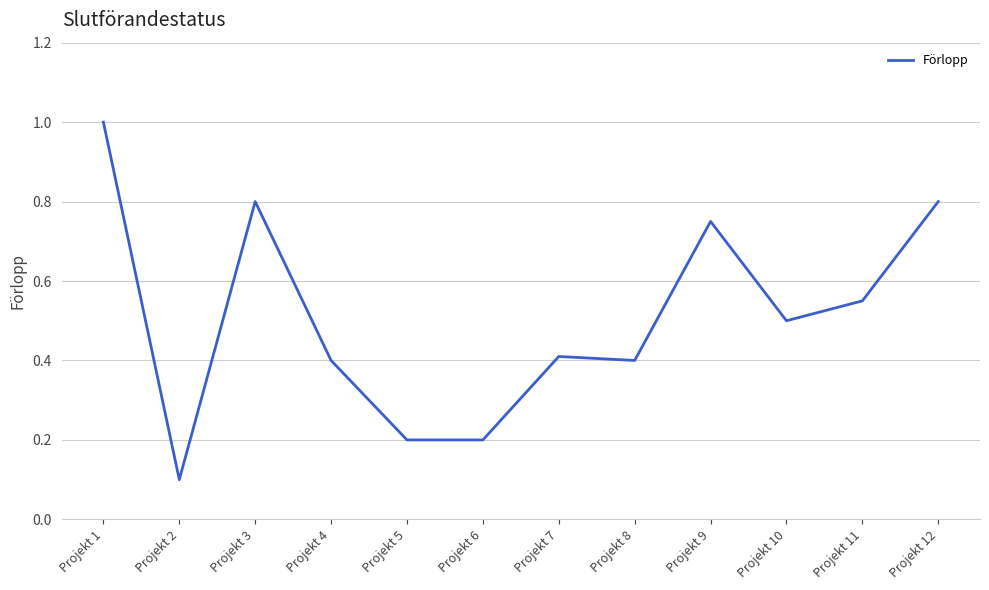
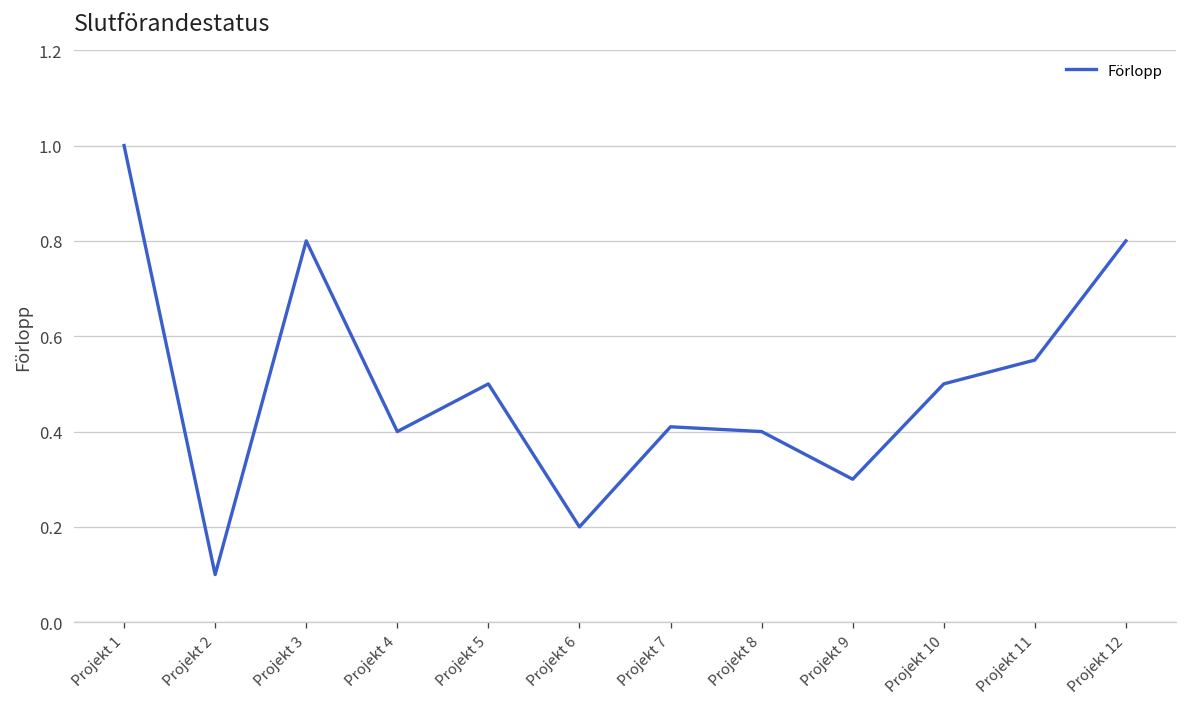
Projekt 5: 0.2 -> 0.5
Projekt 9: 0.75 -> 0.30
